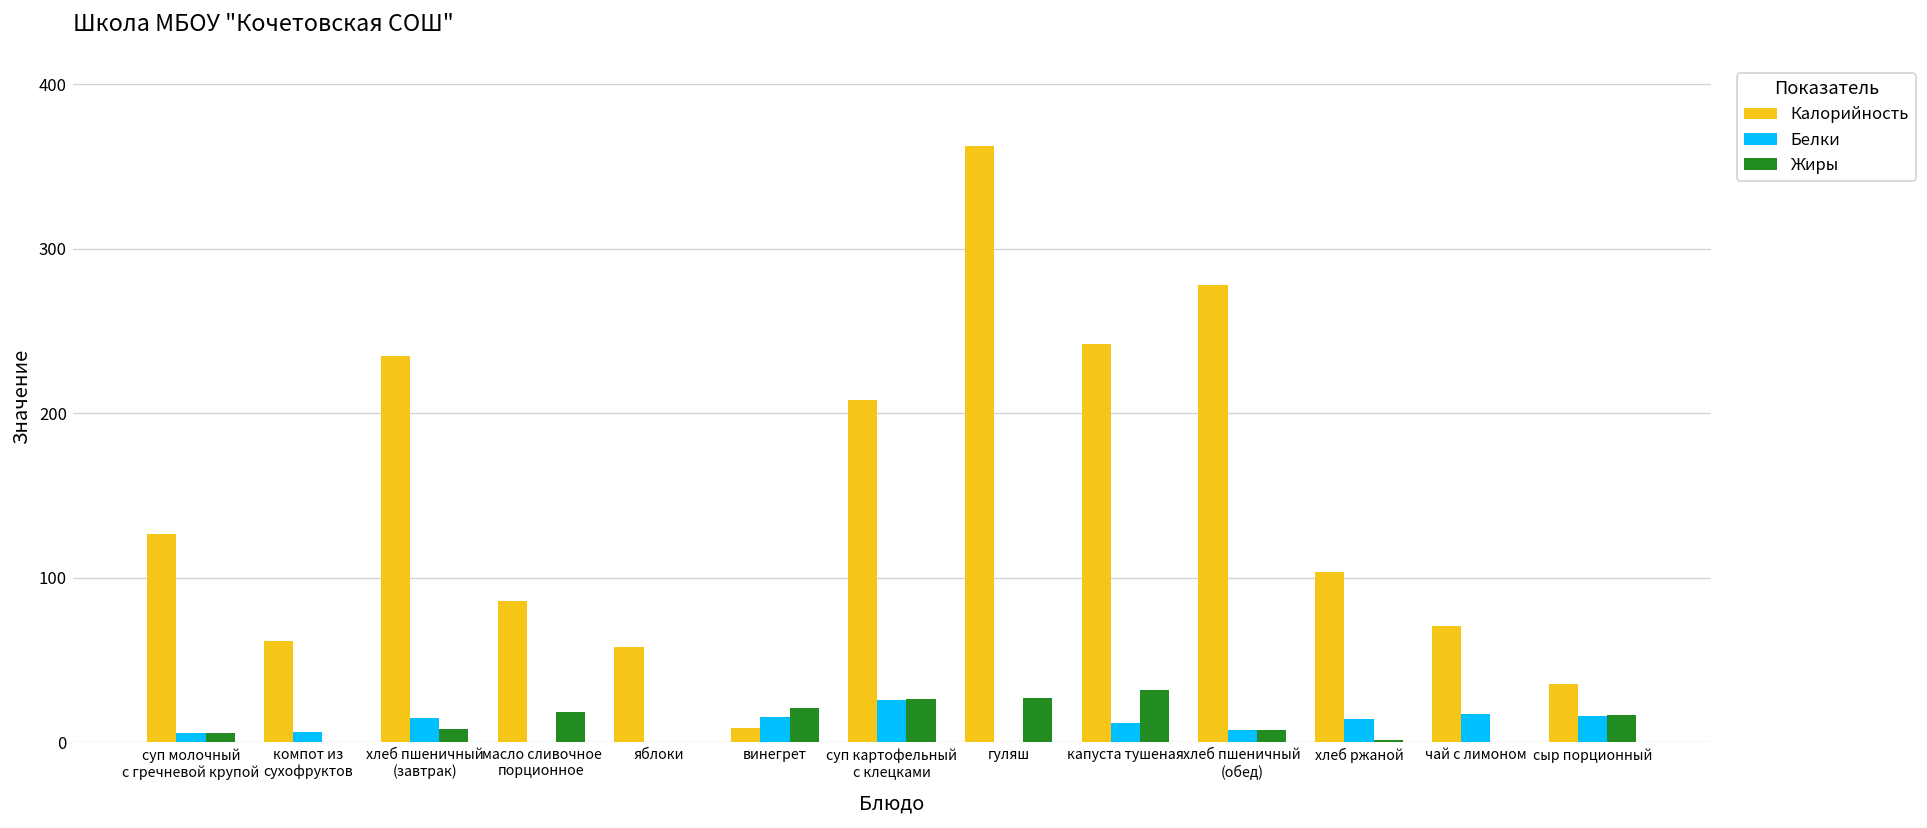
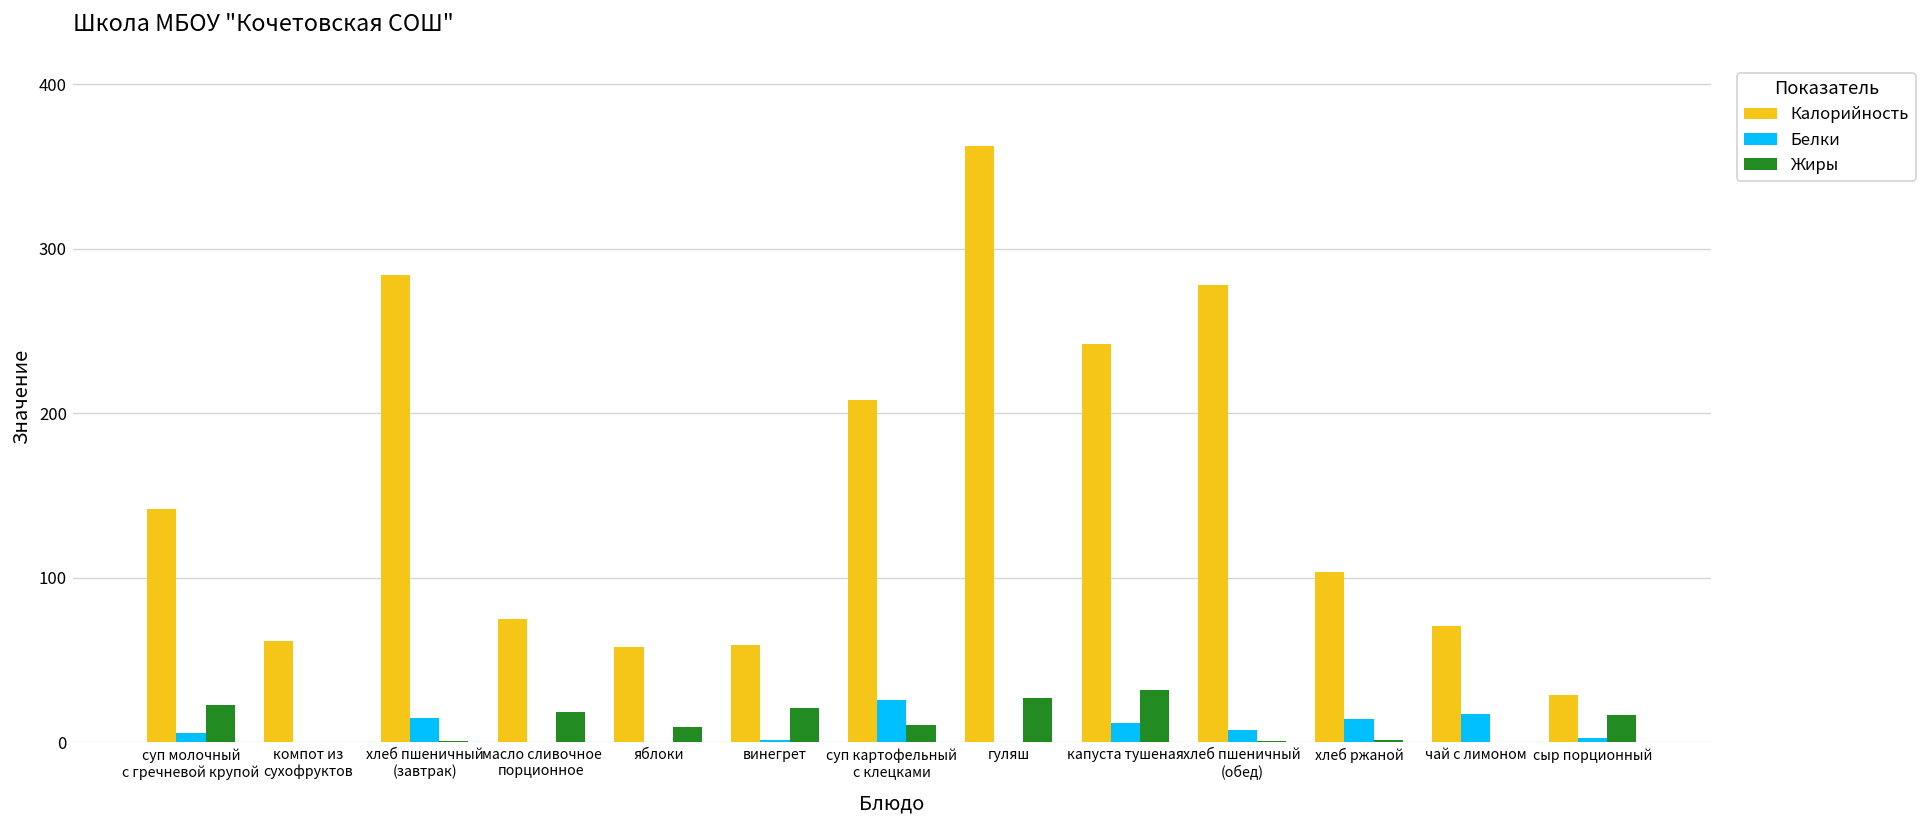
Калорийность, суп молочный с гречневой крупой: 127 -> 142
Жиры, суп молочный с гречневой крупой: 5 -> 23
Белки, компот из сухофруктов: 6 -> 0
Калорийность, хлеб пшеничный (завтрак): 235 -> 284
Жиры, хлеб пшеничный (завтрак): 8 -> 1
Калорийность, масло сливочное порционное: 86 -> 75
Жиры, яблоки: 0 -> 10
Калорийность, винегрет: 9 -> 59
Белки, винегрет: 16 -> 1
Жиры, суп картофельный с клецками: 26 -> 10
Жиры, хлеб пшеничный (обед): 7 -> 1
Калорийность, сыр порционный: 36 -> 29
Белки, сыр порционный: 16 -> 3
